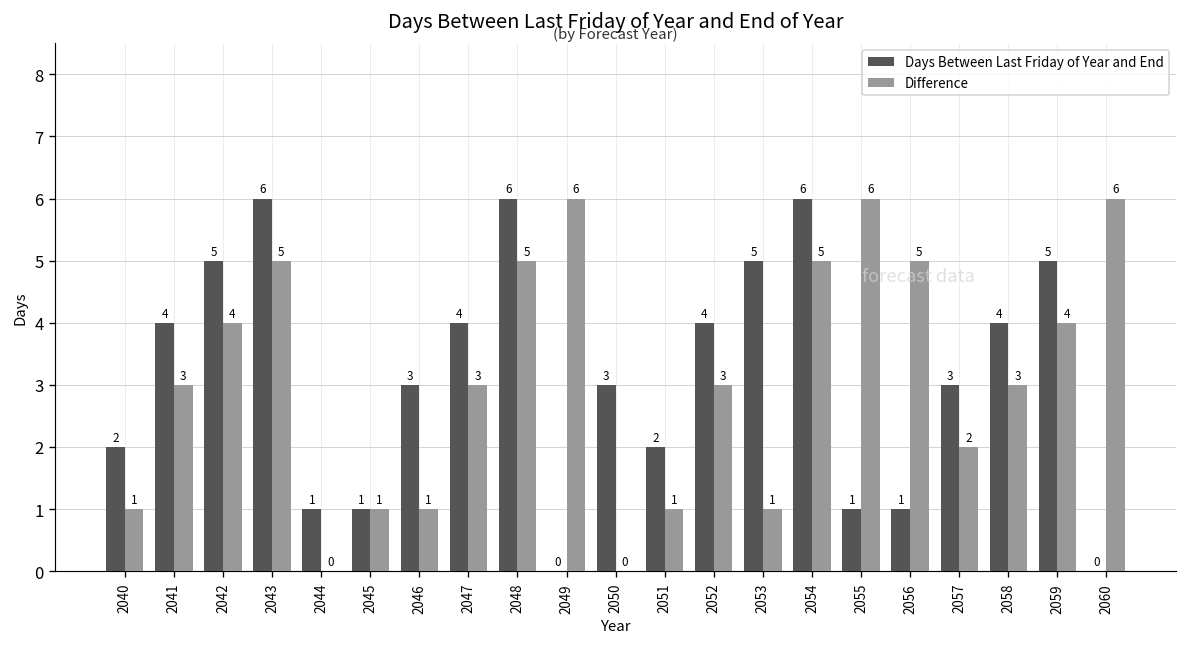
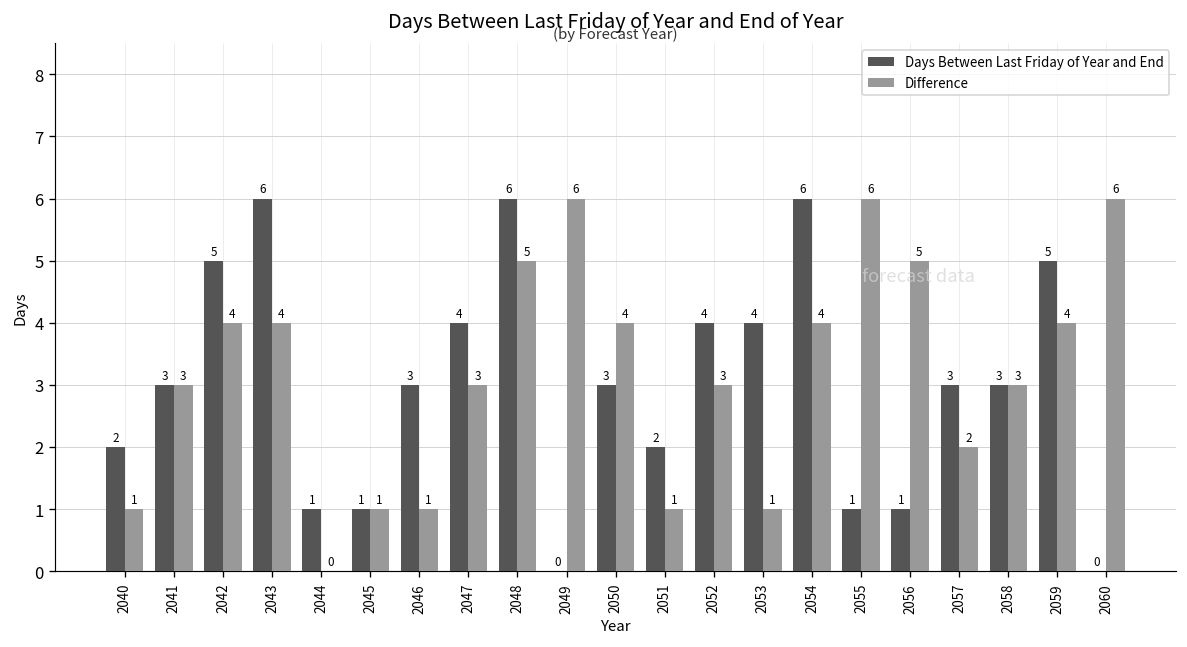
Days Between Last Friday of Year and End, 2041: 4 -> 3
Difference, 2043: 5 -> 4
Difference, 2050: 0 -> 4
Days Between Last Friday of Year and End, 2053: 5 -> 4
Difference, 2054: 5 -> 4
Days Between Last Friday of Year and End, 2058: 4 -> 3
